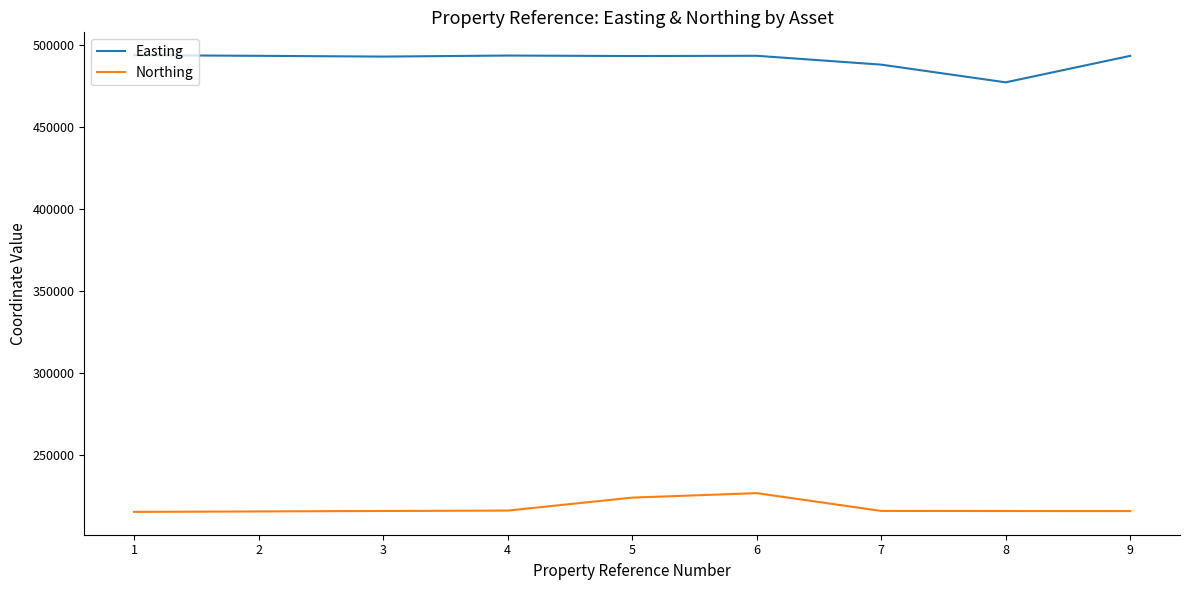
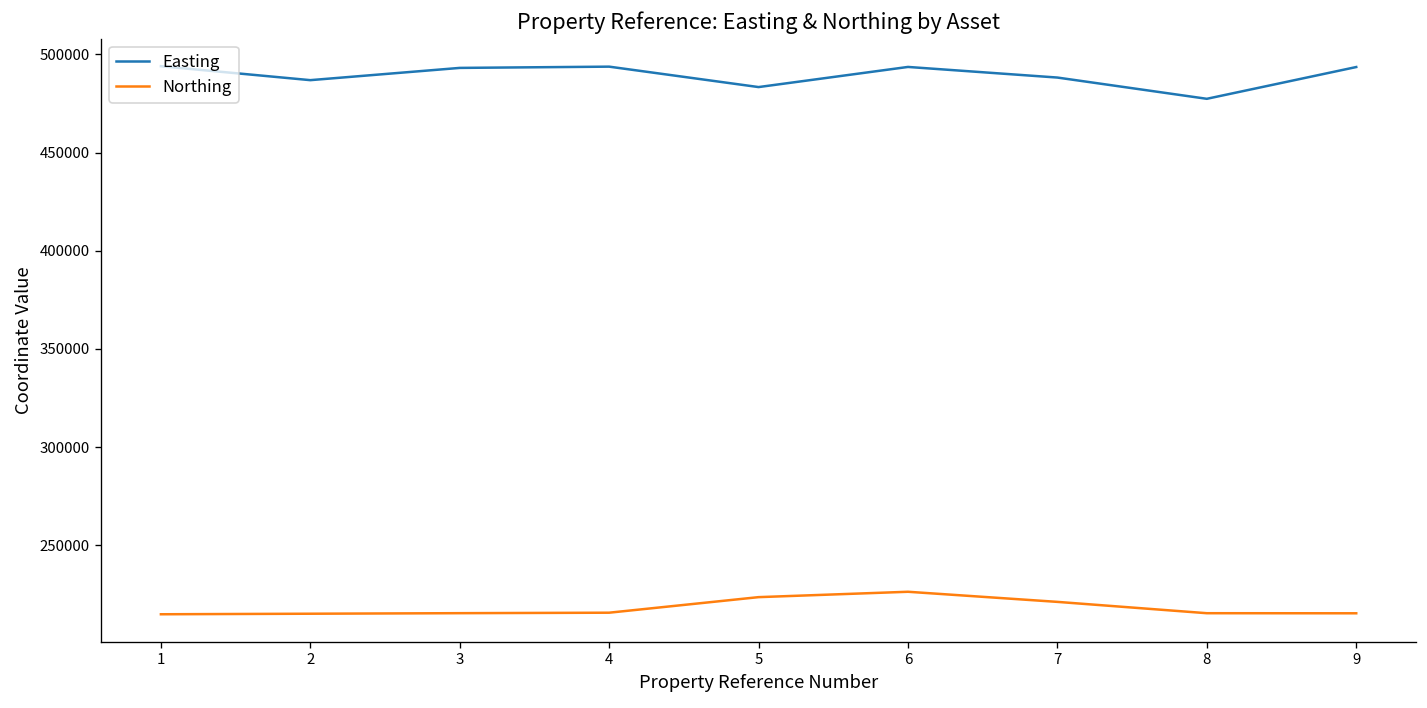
Easting, 2: 494000 -> 487000
Easting, 5: 493000 -> 483000
Northing, 7: 216000 -> 221000
